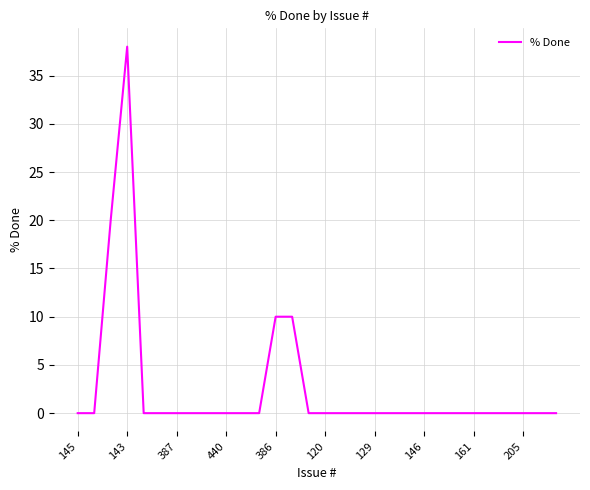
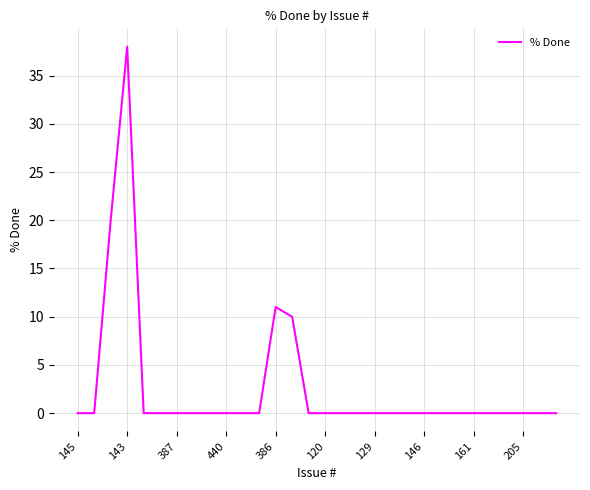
386: 10 -> 11
